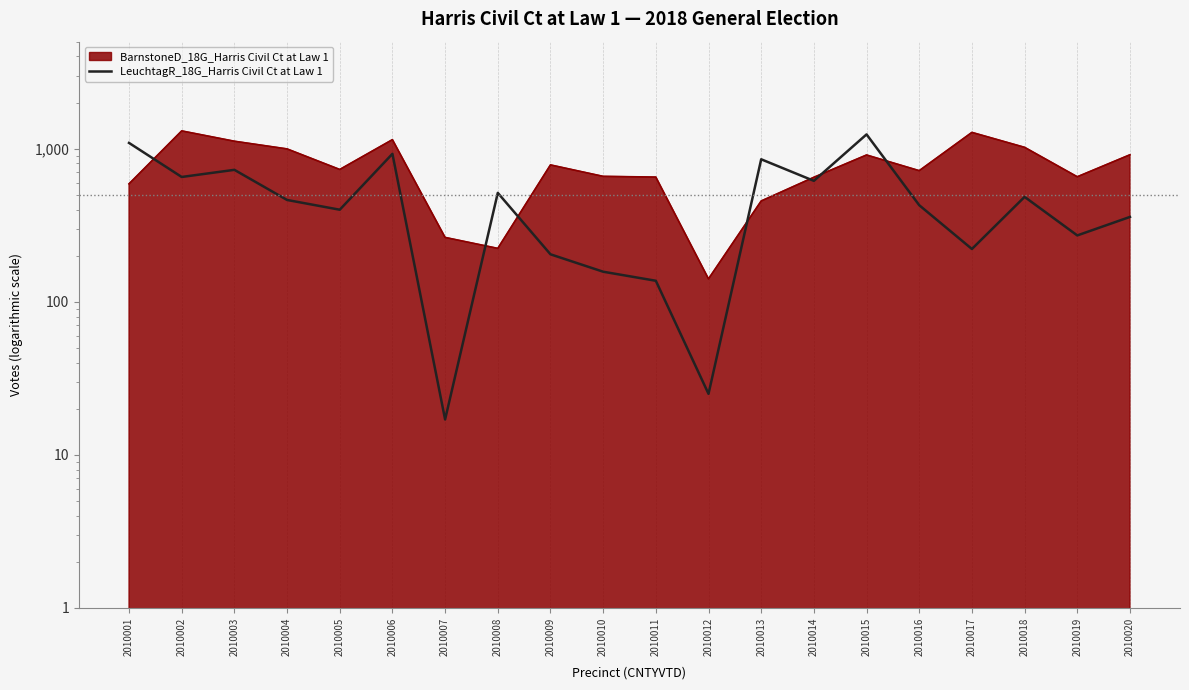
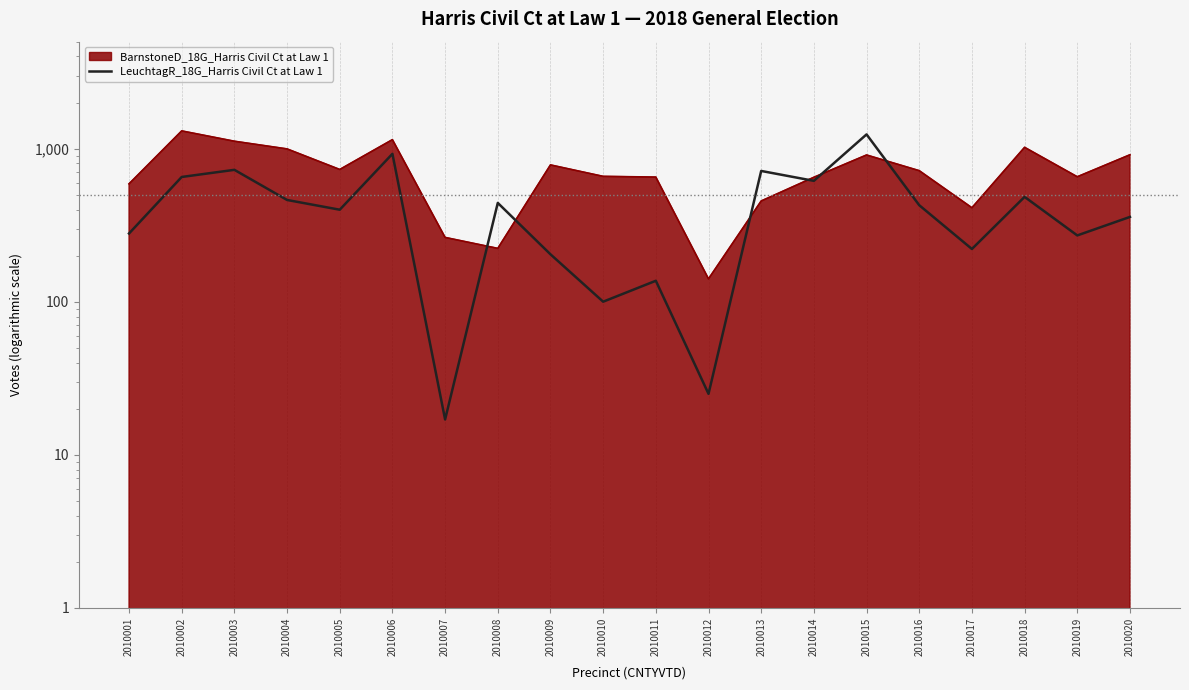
LeuchtagR_18G_Harris Civil Ct at Law 1, 2010001: 1,100 -> 280
LeuchtagR_18G_Harris Civil Ct at Law 1, 2010008: 510 -> 440
LeuchtagR_18G_Harris Civil Ct at Law 1, 2010010: 160 -> 100
LeuchtagR_18G_Harris Civil Ct at Law 1, 2010013: 900 -> 700
BarnstoneD_18G_Harris Civil Ct at Law 1, 2010017: 1,300 -> 410
